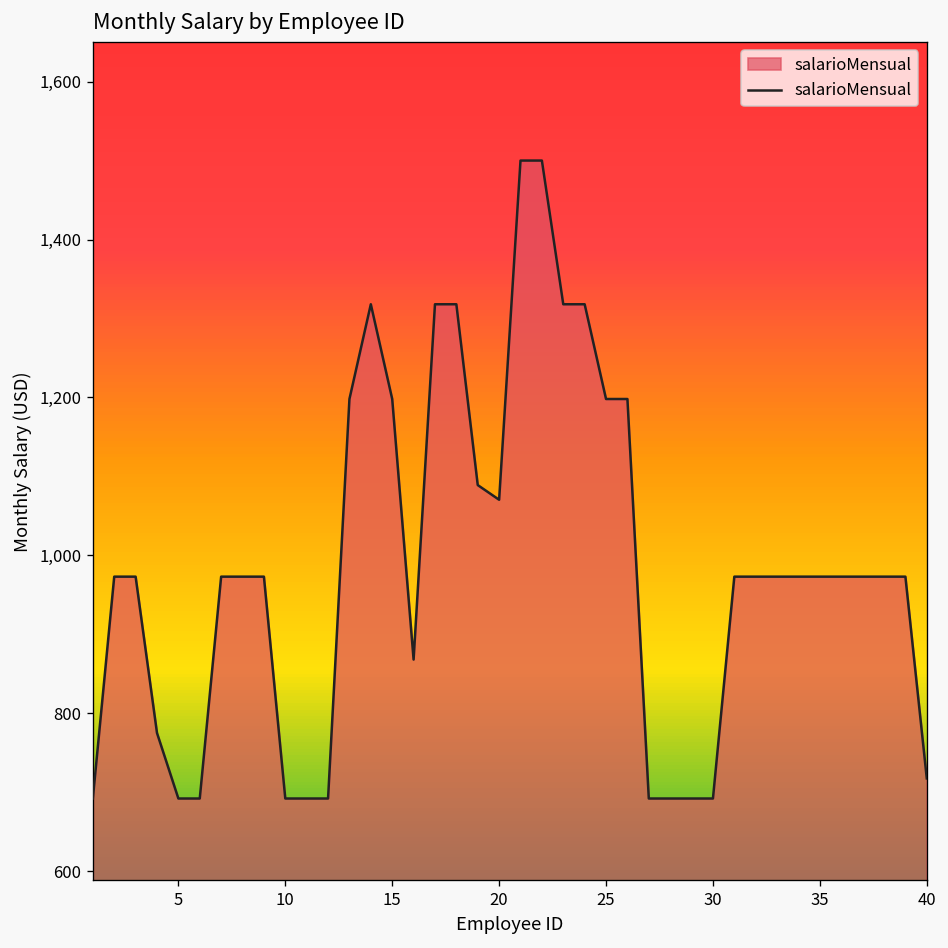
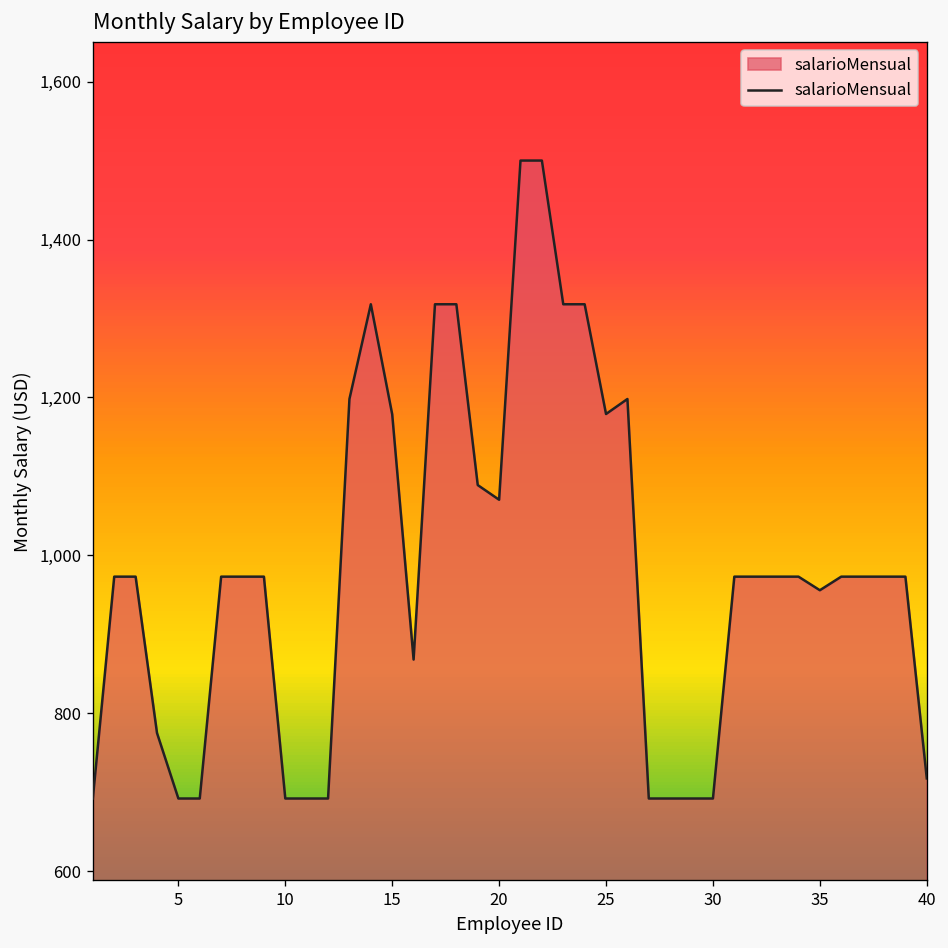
15: 1,200 -> 1,180
25: 1,200 -> 1,180
35: 970 -> 960
